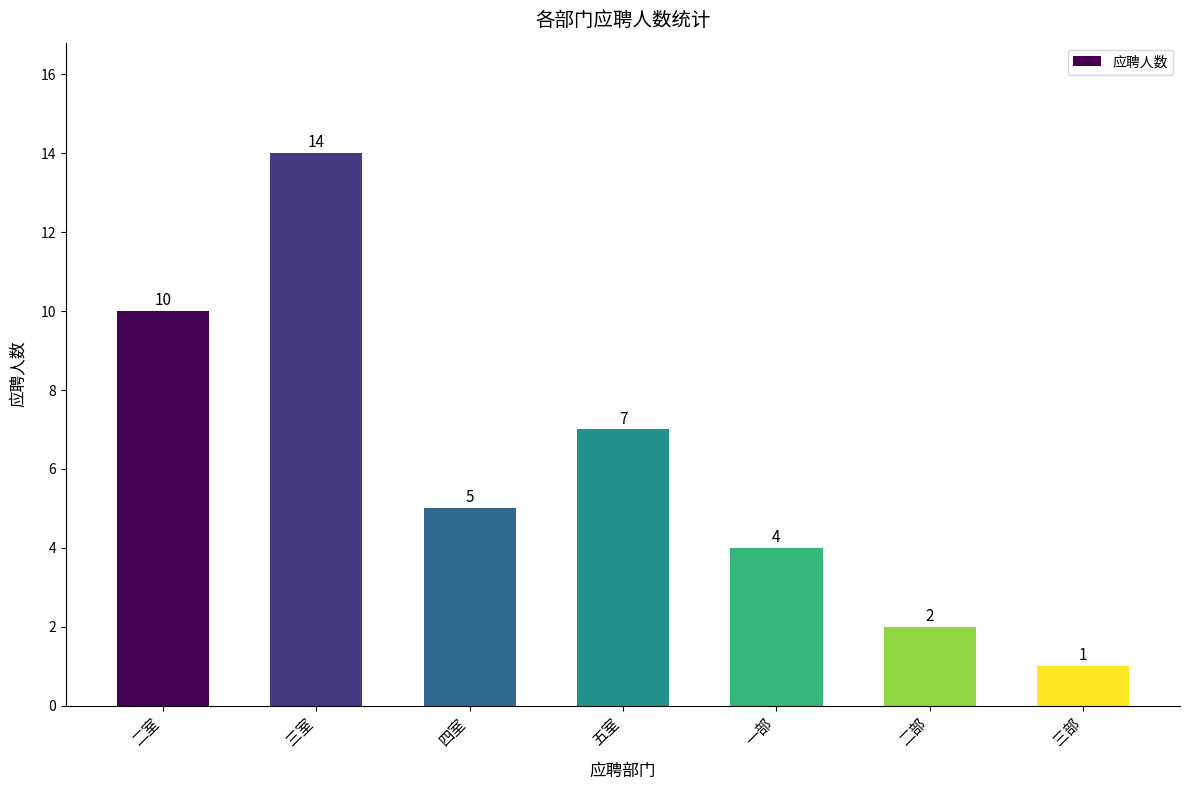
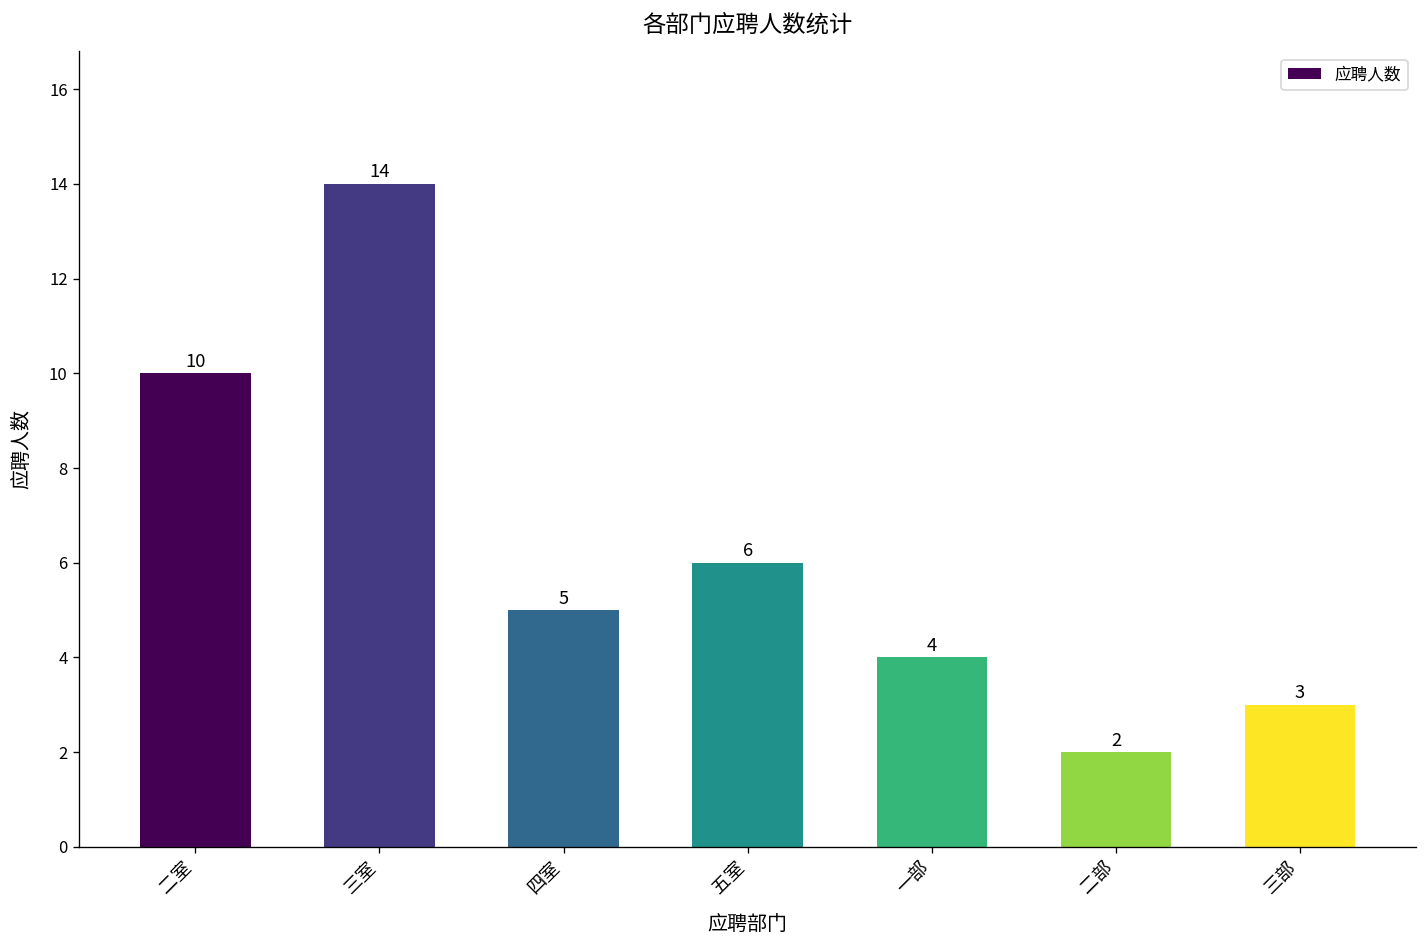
五室: 7 -> 6
三部: 1 -> 3
